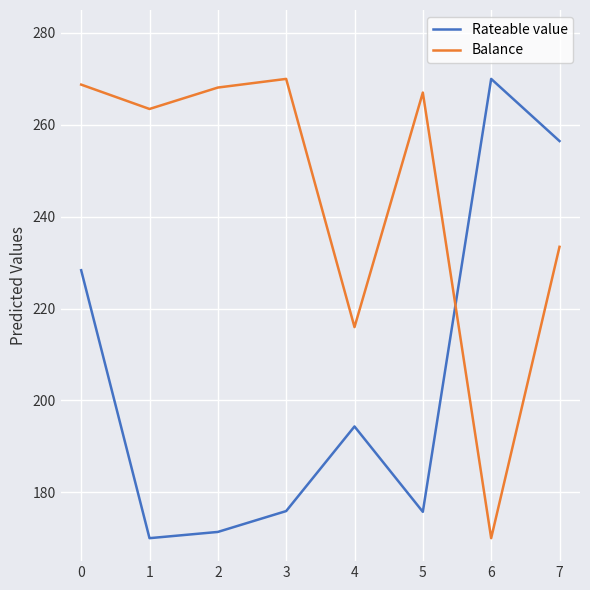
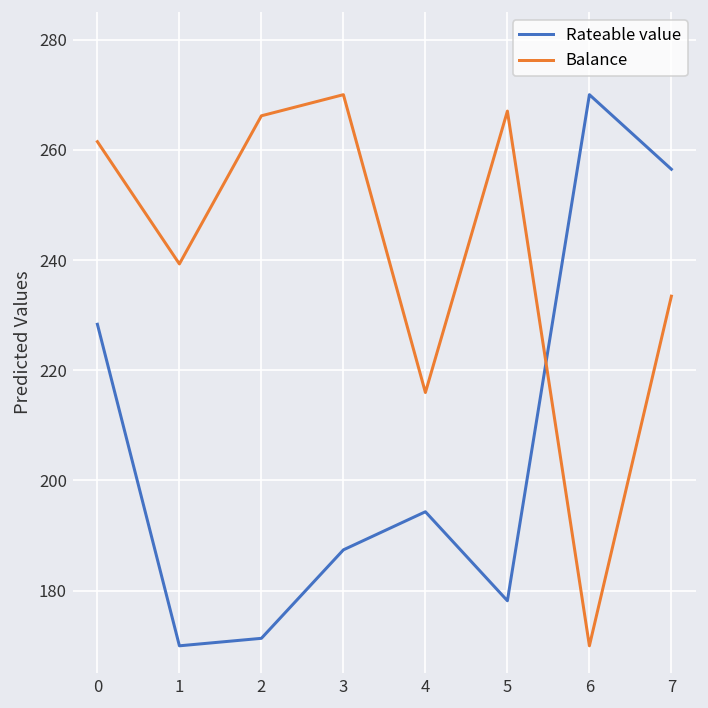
Balance, 0: 269 -> 261
Balance, 1: 263 -> 239
Balance, 2: 268 -> 266
Rateable value, 3: 176 -> 187
Rateable value, 5: 176 -> 178
